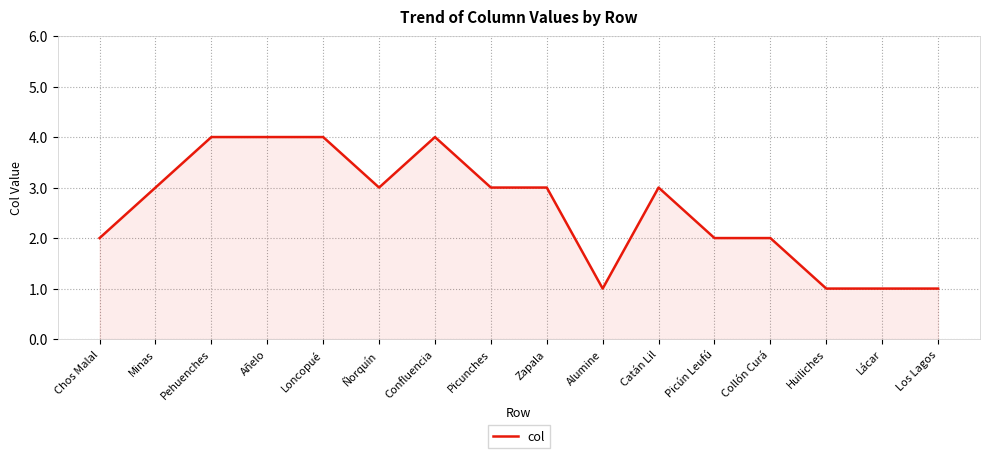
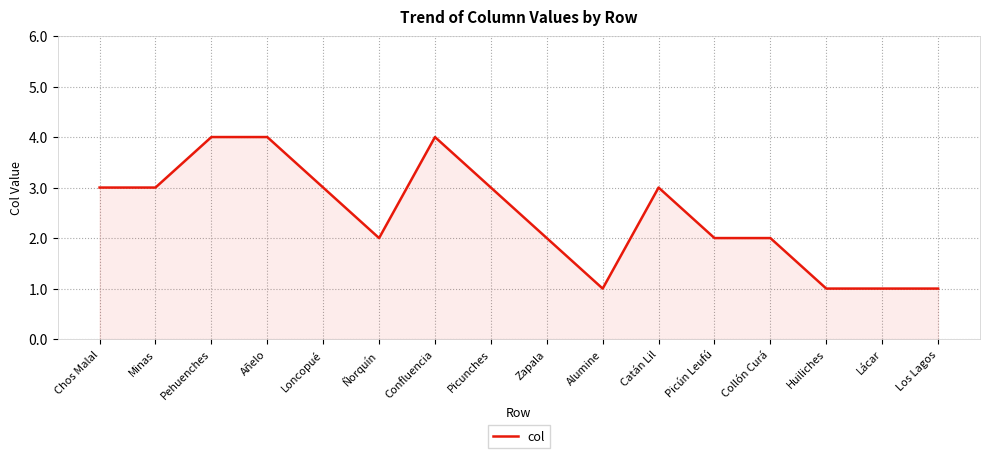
Chos Malal: 2 -> 3
Loncopué: 4 -> 3
Ñorquín: 3 -> 2
Zapala: 3 -> 2
